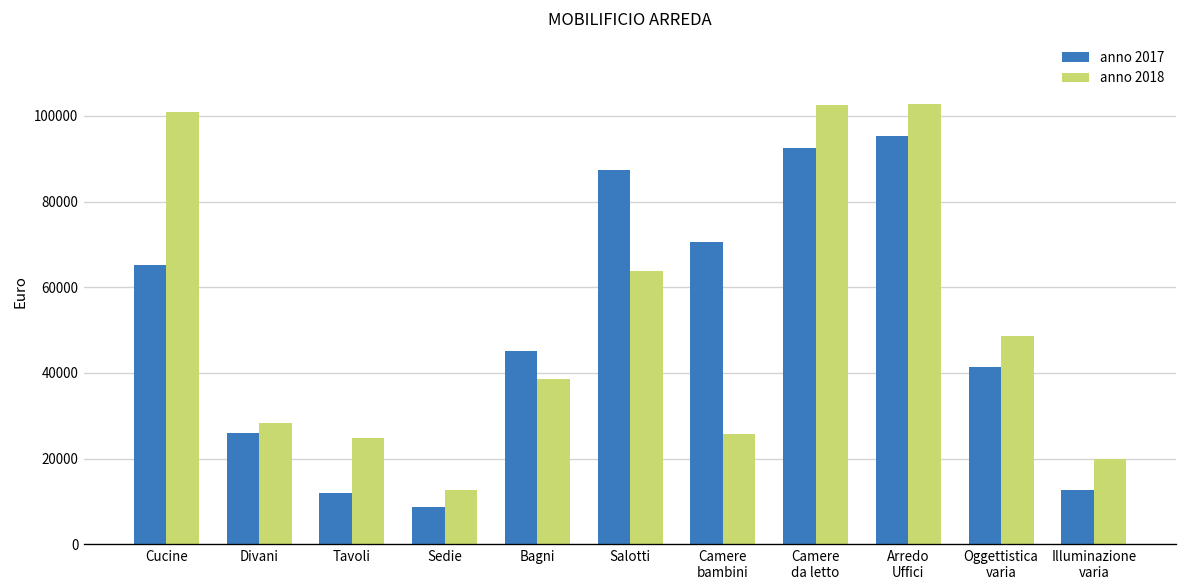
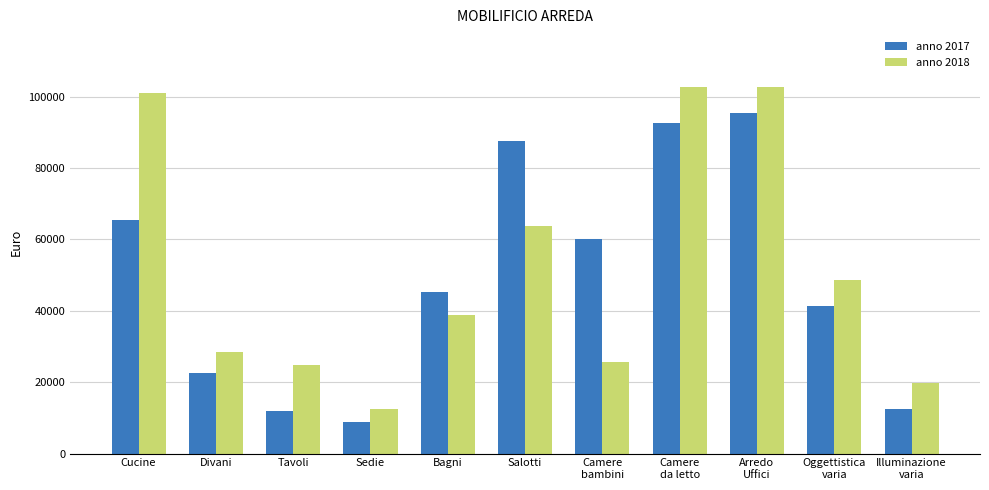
anno 2017, Divani: 26000 -> 23000
anno 2017, Camere bambini: 70000 -> 60000
